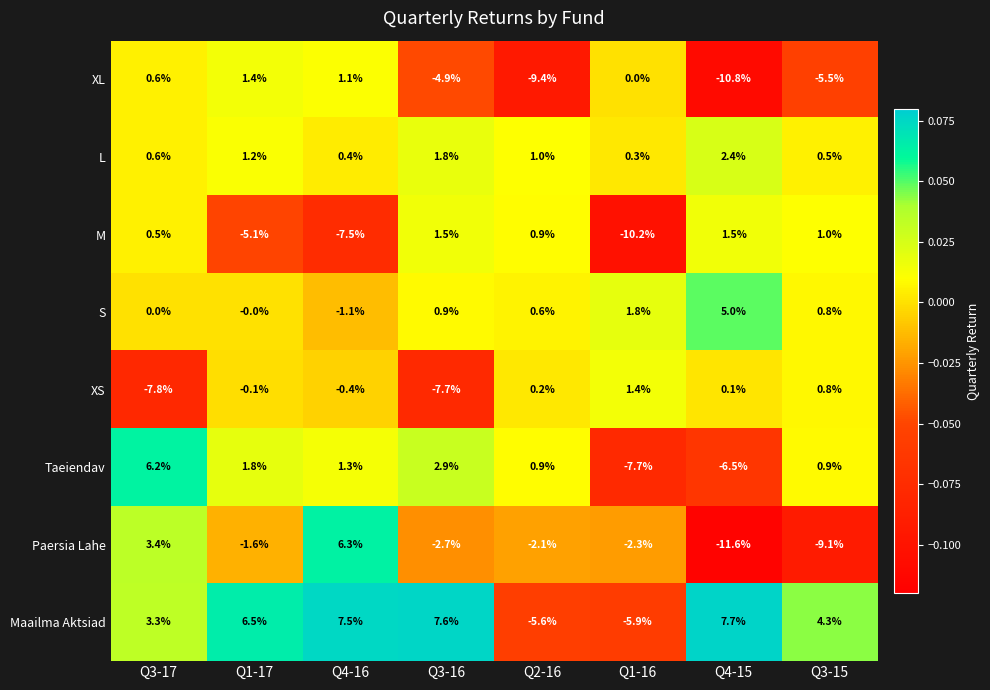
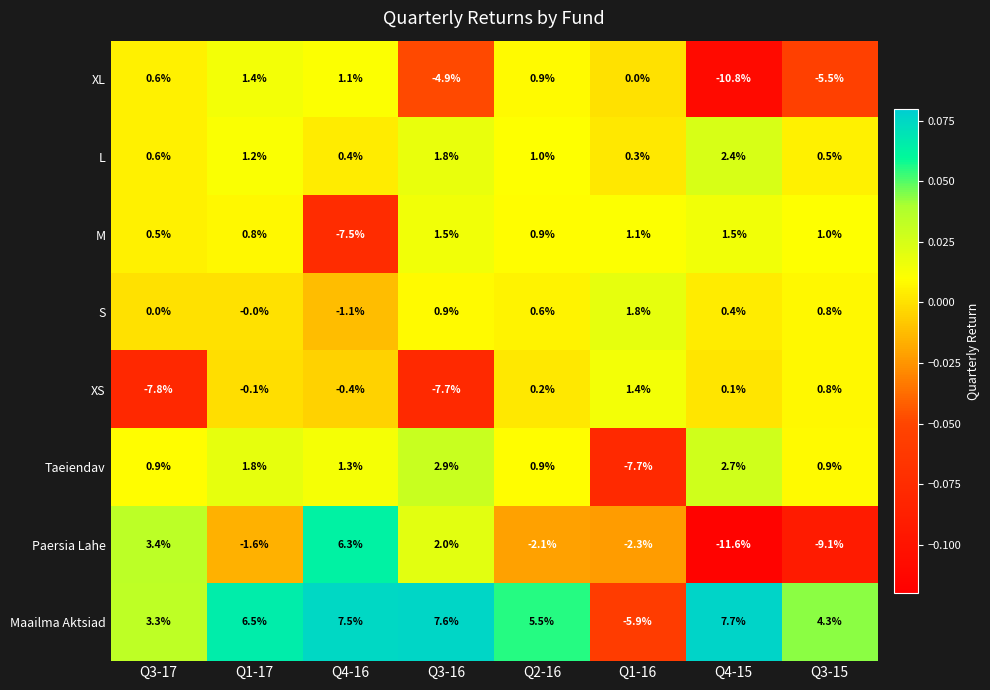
XL, Q2-16: -9.4% -> 0.9%
M, Q1-17: -5.1% -> 0.8%
M, Q1-16: -10.2% -> 1.1%
S, Q4-15: 5.0% -> 0.4%
Taeiendav, Q3-17: 6.2% -> 0.9%
Taeiendav, Q4-15: -6.5% -> 2.7%
Paersia Lahe, Q3-16: -2.7% -> 2.0%
Maailma Aktsiad, Q2-16: -5.6% -> 5.5%
